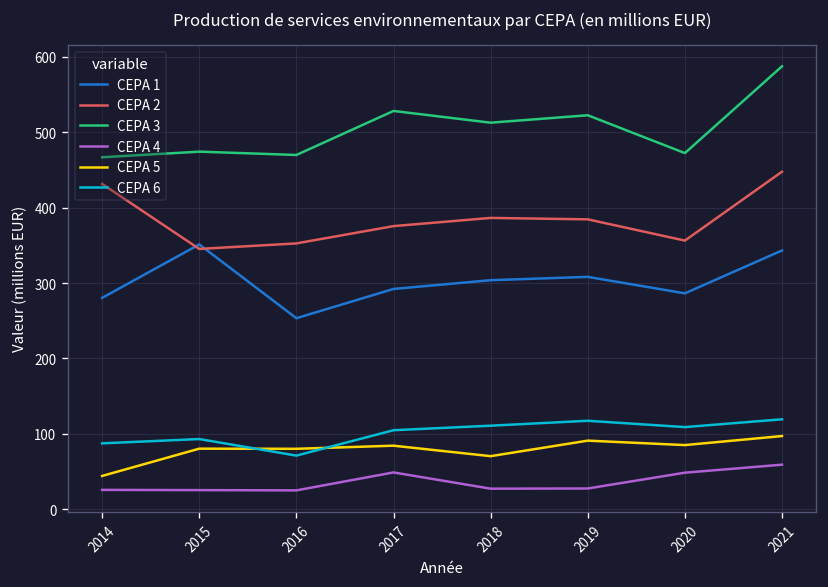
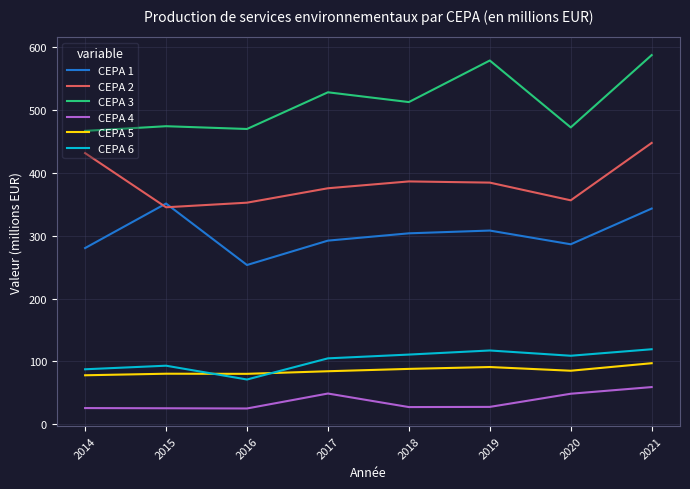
CEPA 5, 2014: 40 -> 80
CEPA 5, 2018: 70 -> 90
CEPA 3, 2019: 520 -> 580
